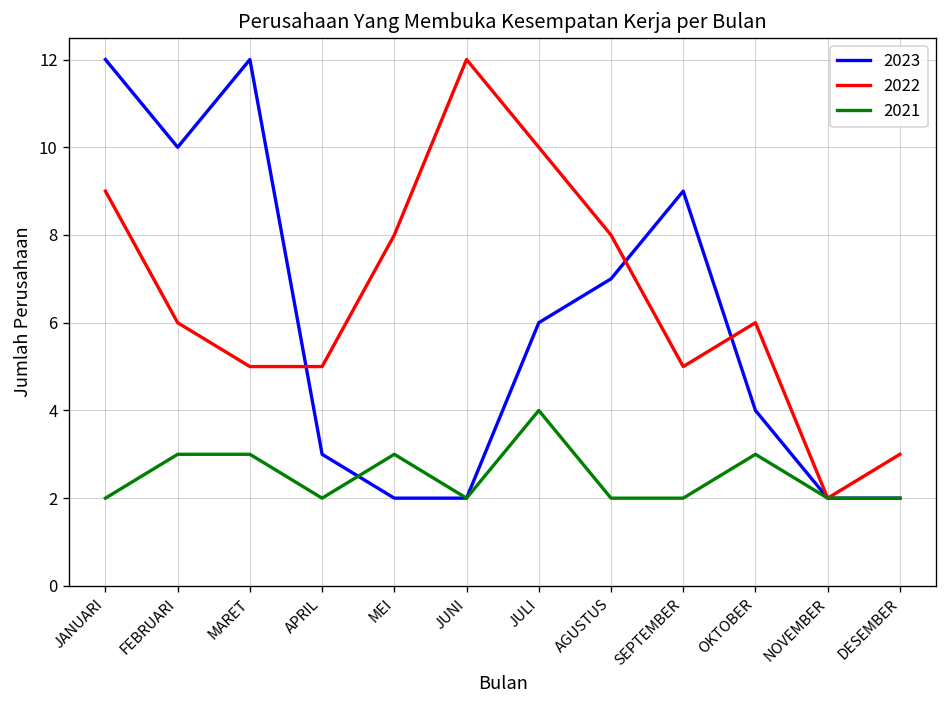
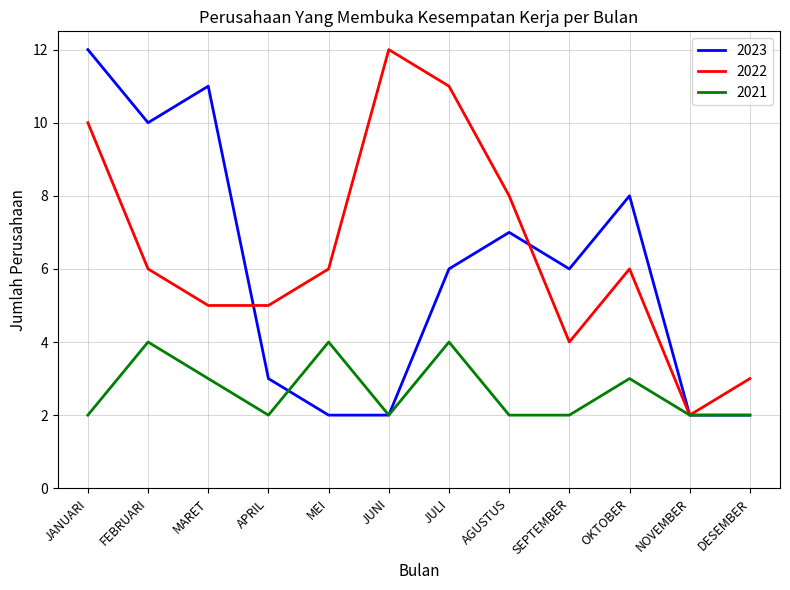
2022, JANUARI: 9 -> 10
2021, FEBRUARI: 3 -> 4
2023, MARET: 12 -> 11
2022, MEI: 8 -> 6
2021, MEI: 3 -> 4
2022, JULI: 10 -> 11
2023, SEPTEMBER: 9 -> 6
2022, SEPTEMBER: 5 -> 4
2023, OKTOBER: 4 -> 8
